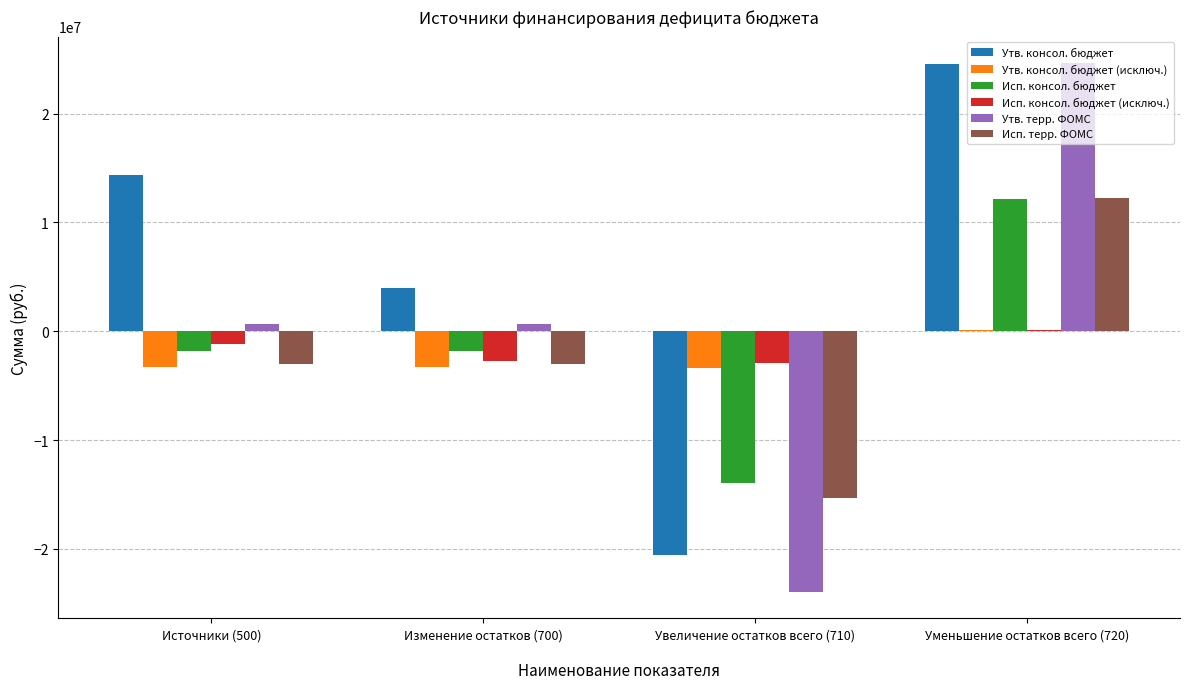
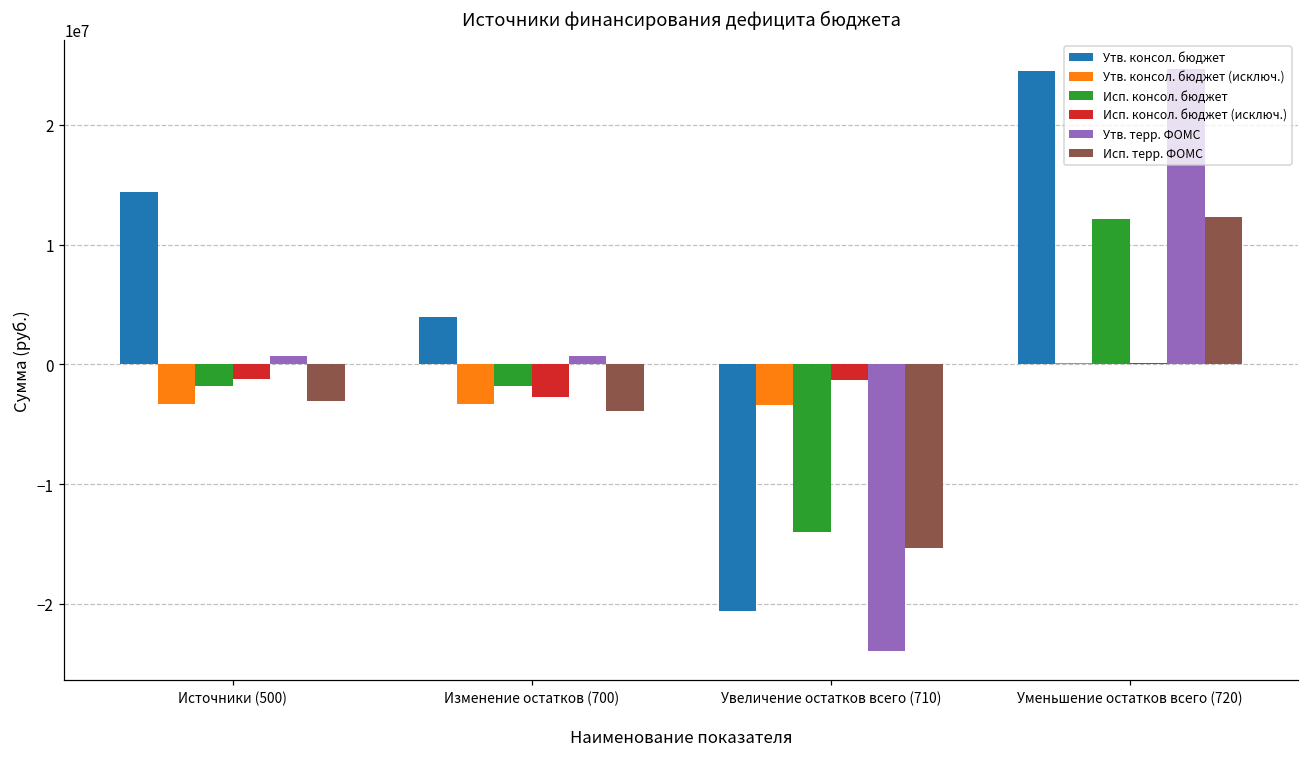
Исп. терр. ФОМС, Изменение остатков (700): -3000000 -> -3900000
Исп. консол. бюджет (исключ.), Увеличение остатков всего (710): -3000000 -> -1300000
